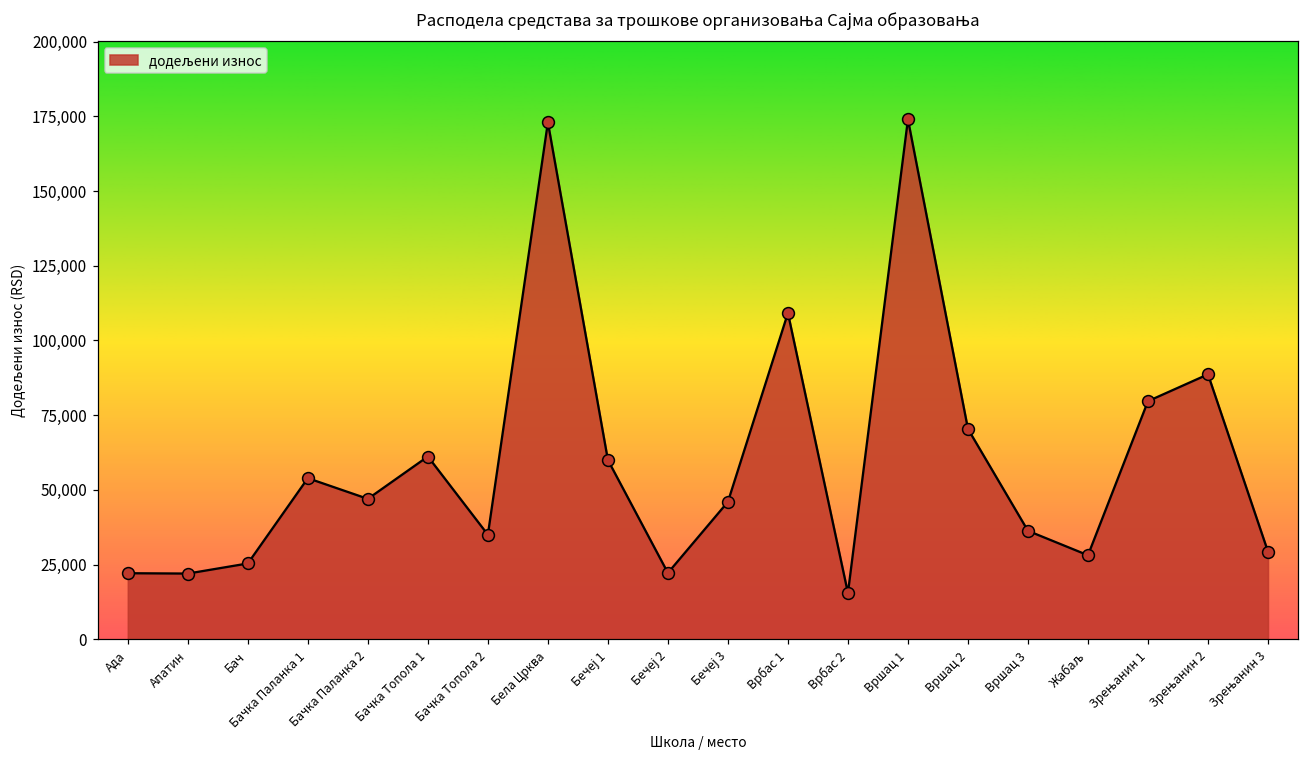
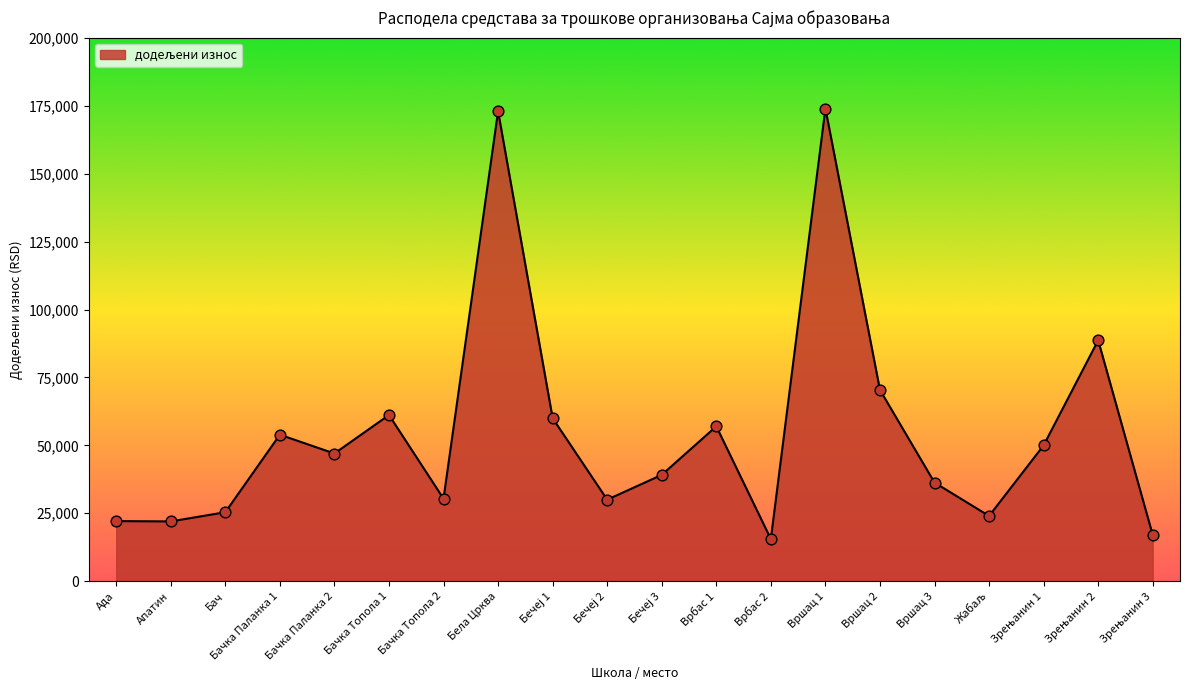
Бачка Топола 2: 35,000 -> 30,000
Бечеј 2: 22,000 -> 30,000
Бечеј 3: 46,000 -> 39,000
Врбас 1: 109,000 -> 57,000
Жабаљ: 28,000 -> 24,000
Зрењанин 1: 80,000 -> 50,000
Зрењанин 3: 29,000 -> 17,000
